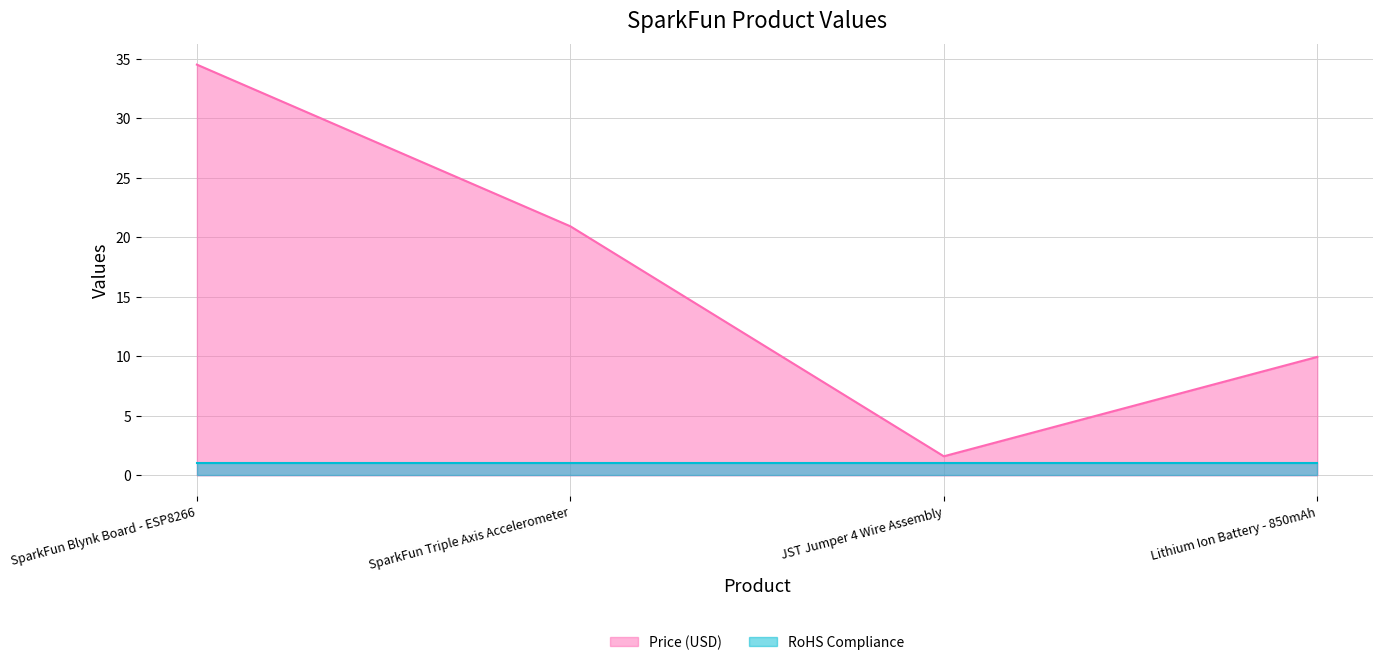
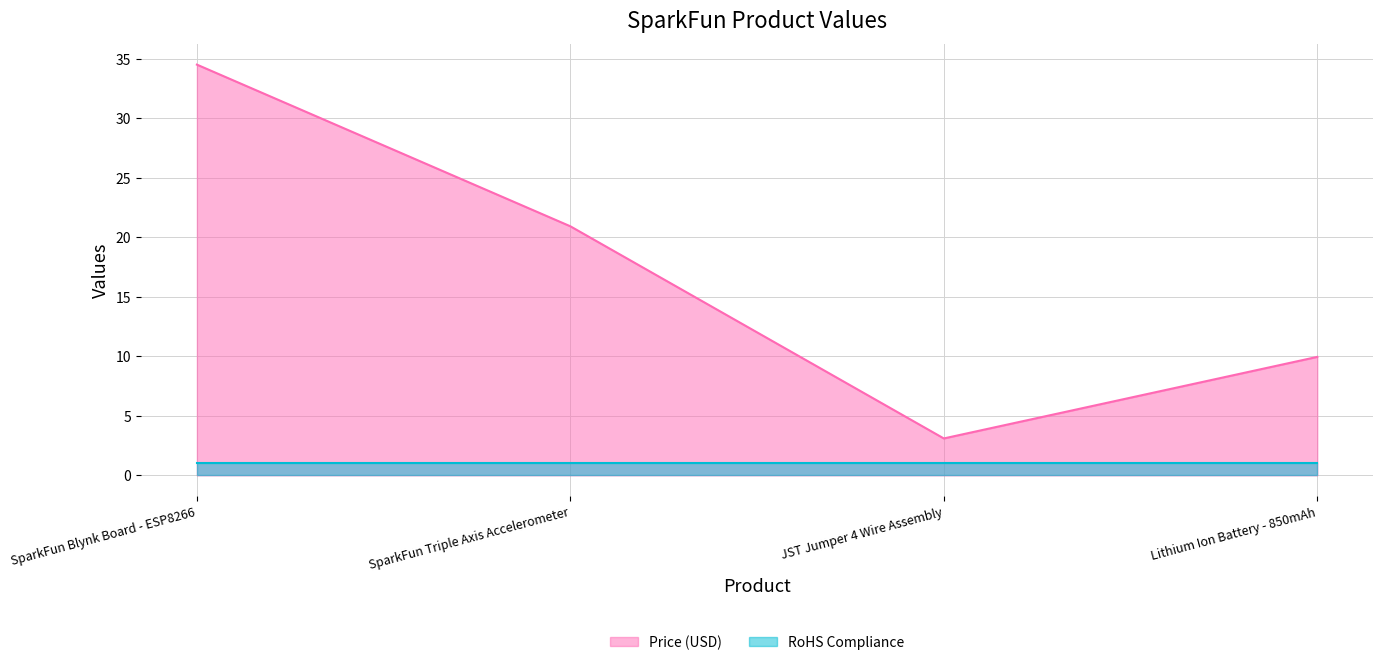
Price (USD), JST Jumper 4 Wire Assembly: 1.6 -> 3.1
